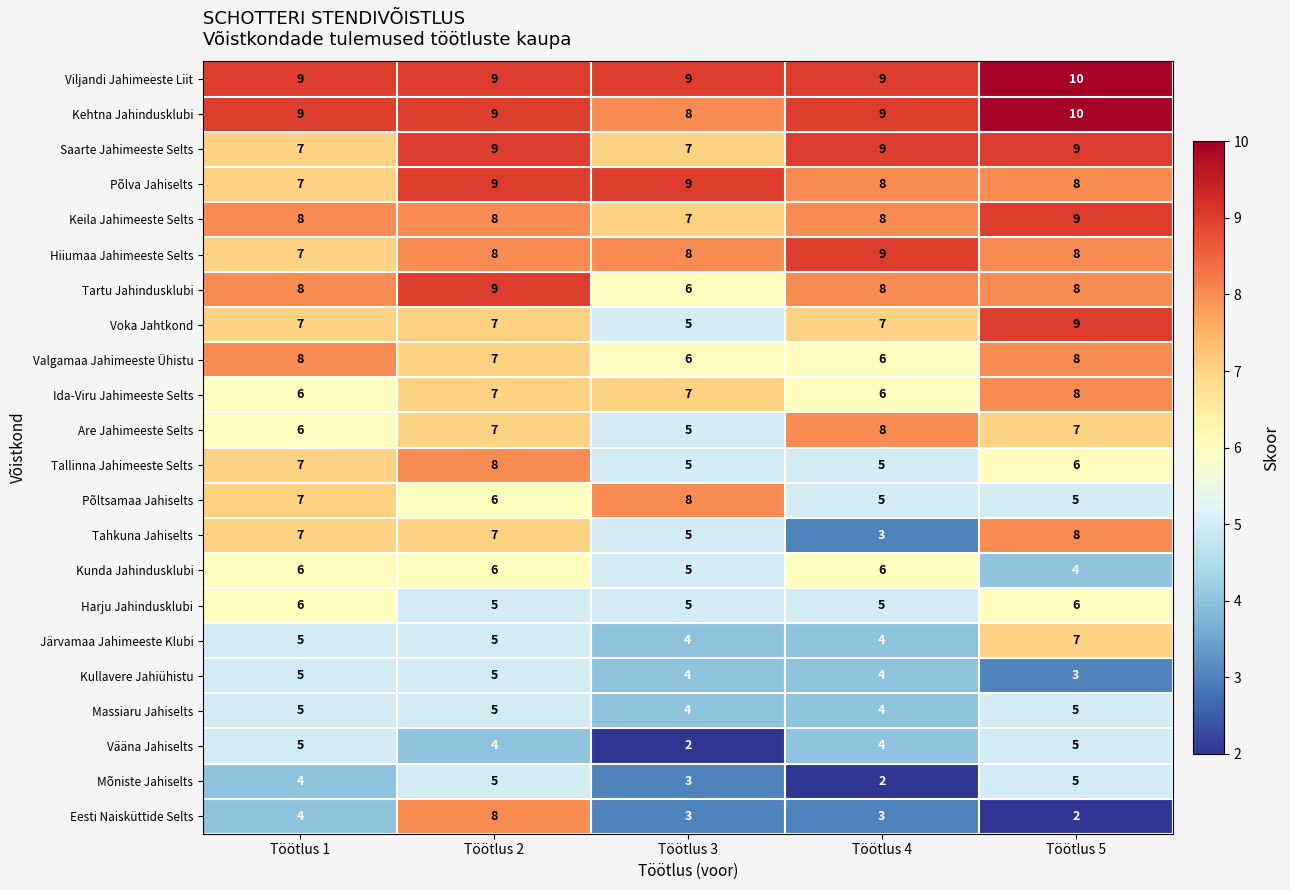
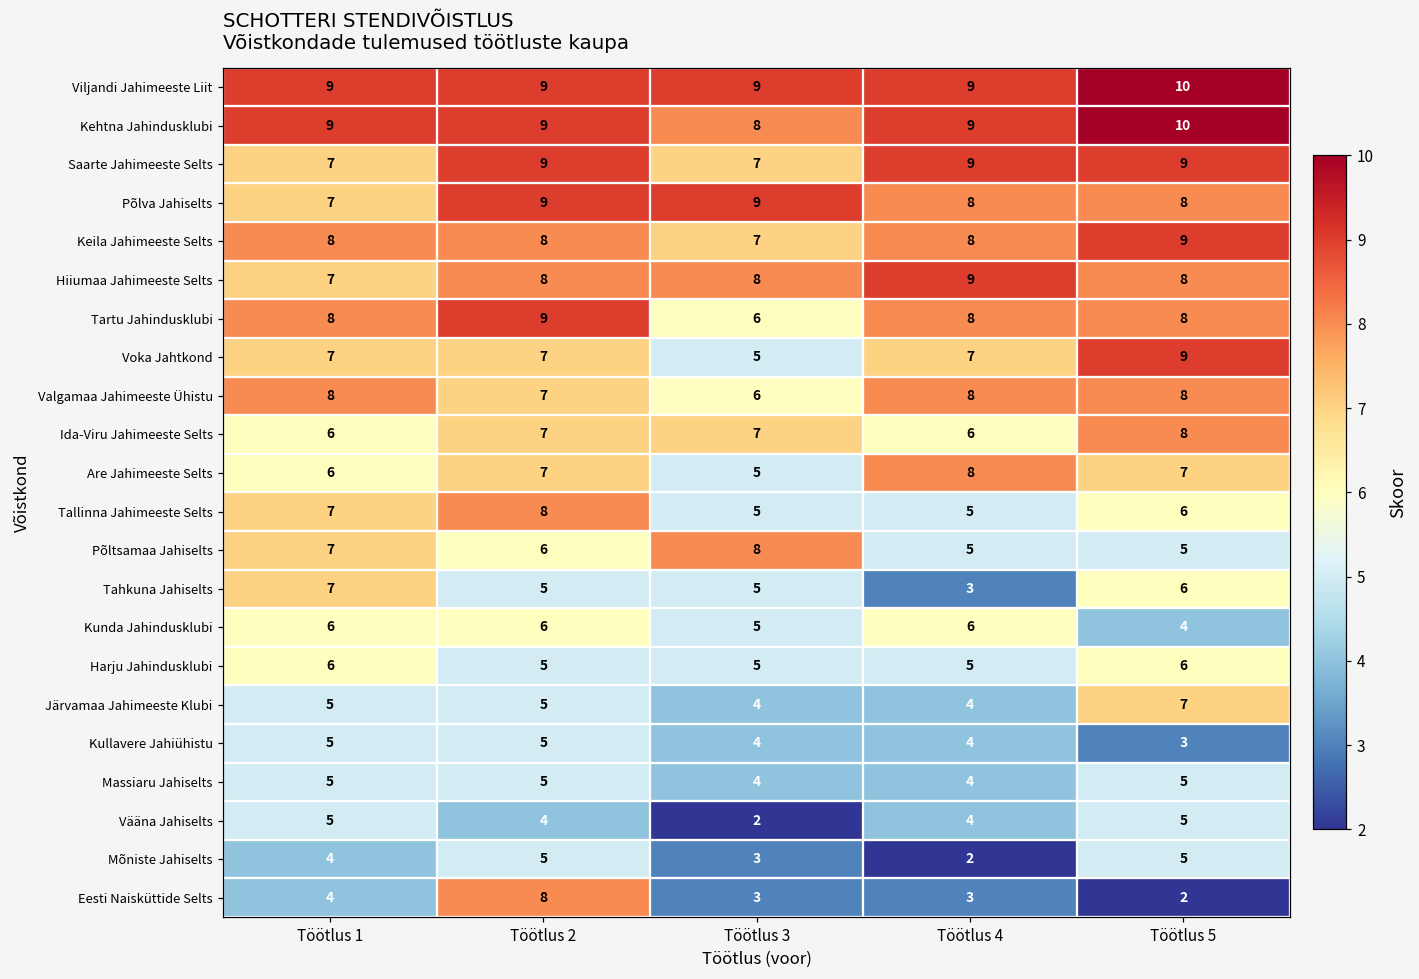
Valgamaa Jahimeeste Ühistu, Töötlus 4: 6 -> 8
Tahkuna Jahiselts, Töötlus 2: 7 -> 5
Tahkuna Jahiselts, Töötlus 5: 8 -> 6
